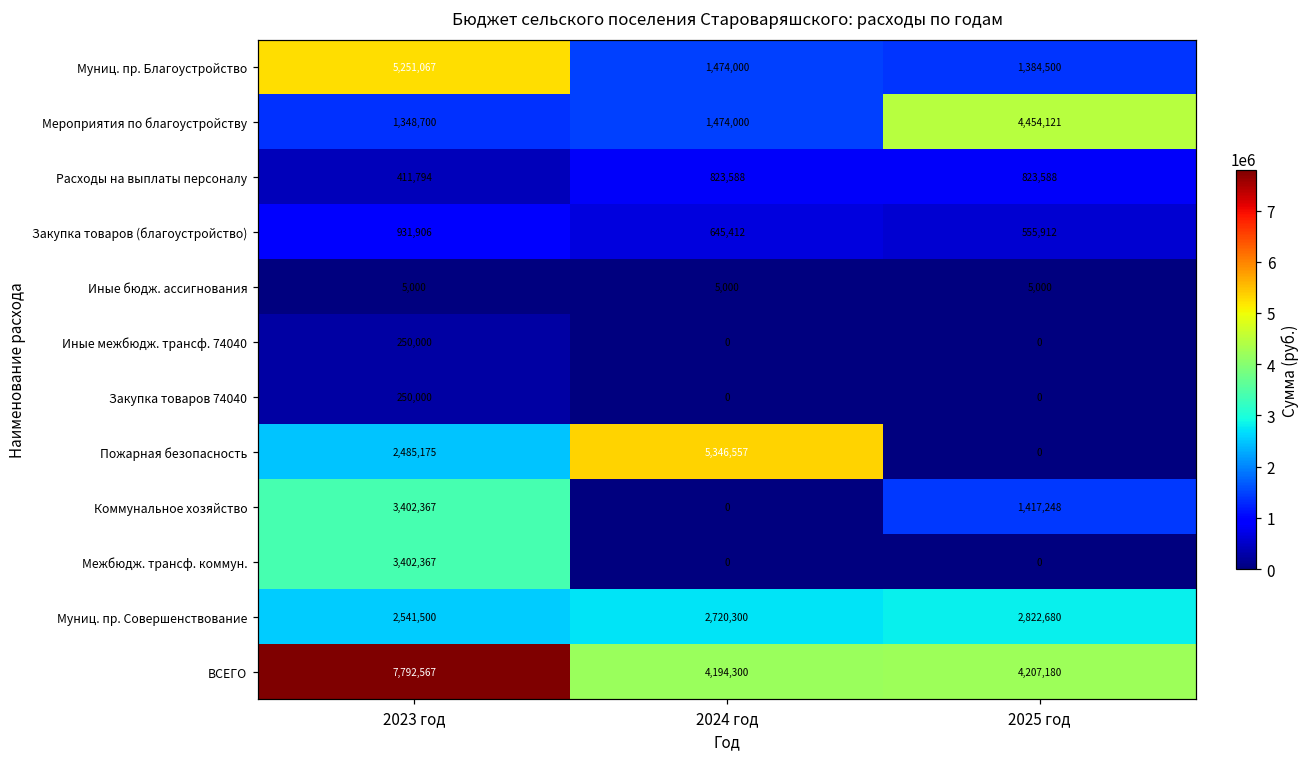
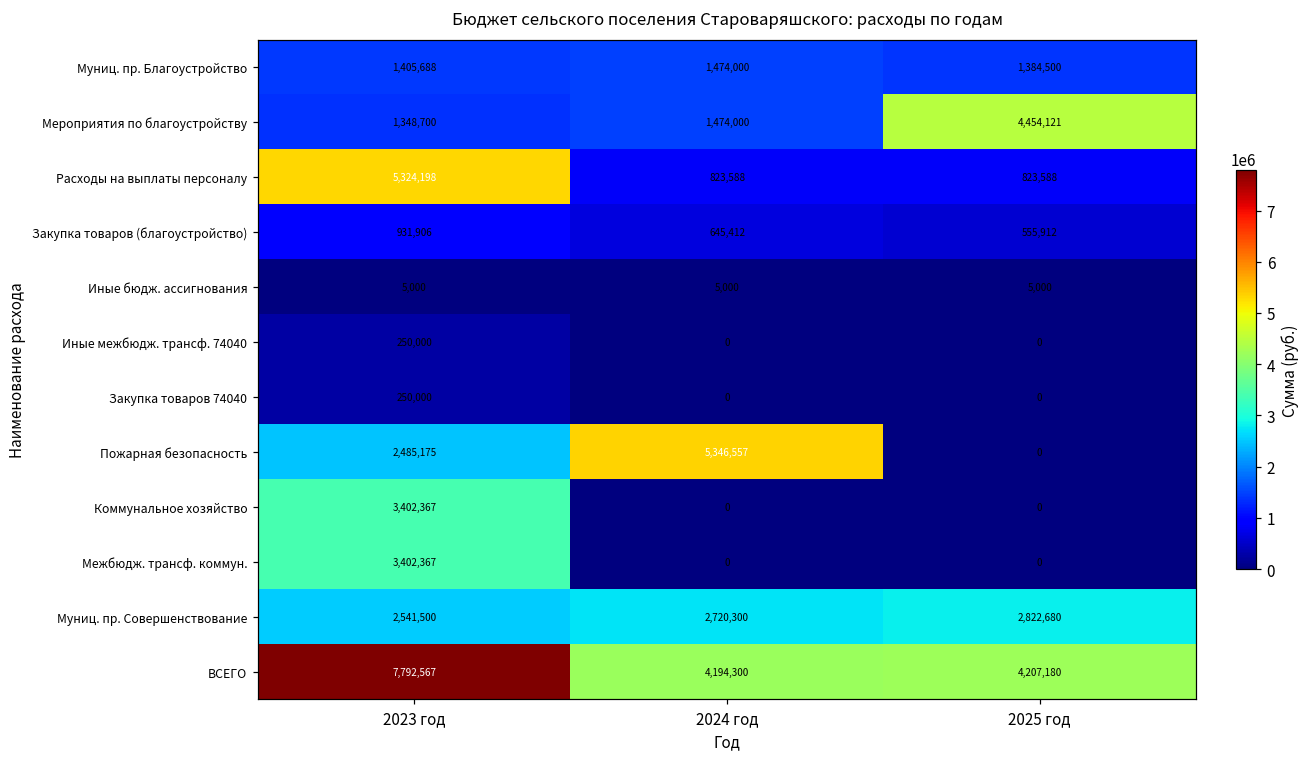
Муниц. пр. Благоустройство, 2023 год: 5,251,067 -> 1,405,688
Расходы на выплаты персоналу, 2023 год: 411,794 -> 5,324,198
Коммунальное хозяйство, 2025 год: 1,417,248 -> 0
